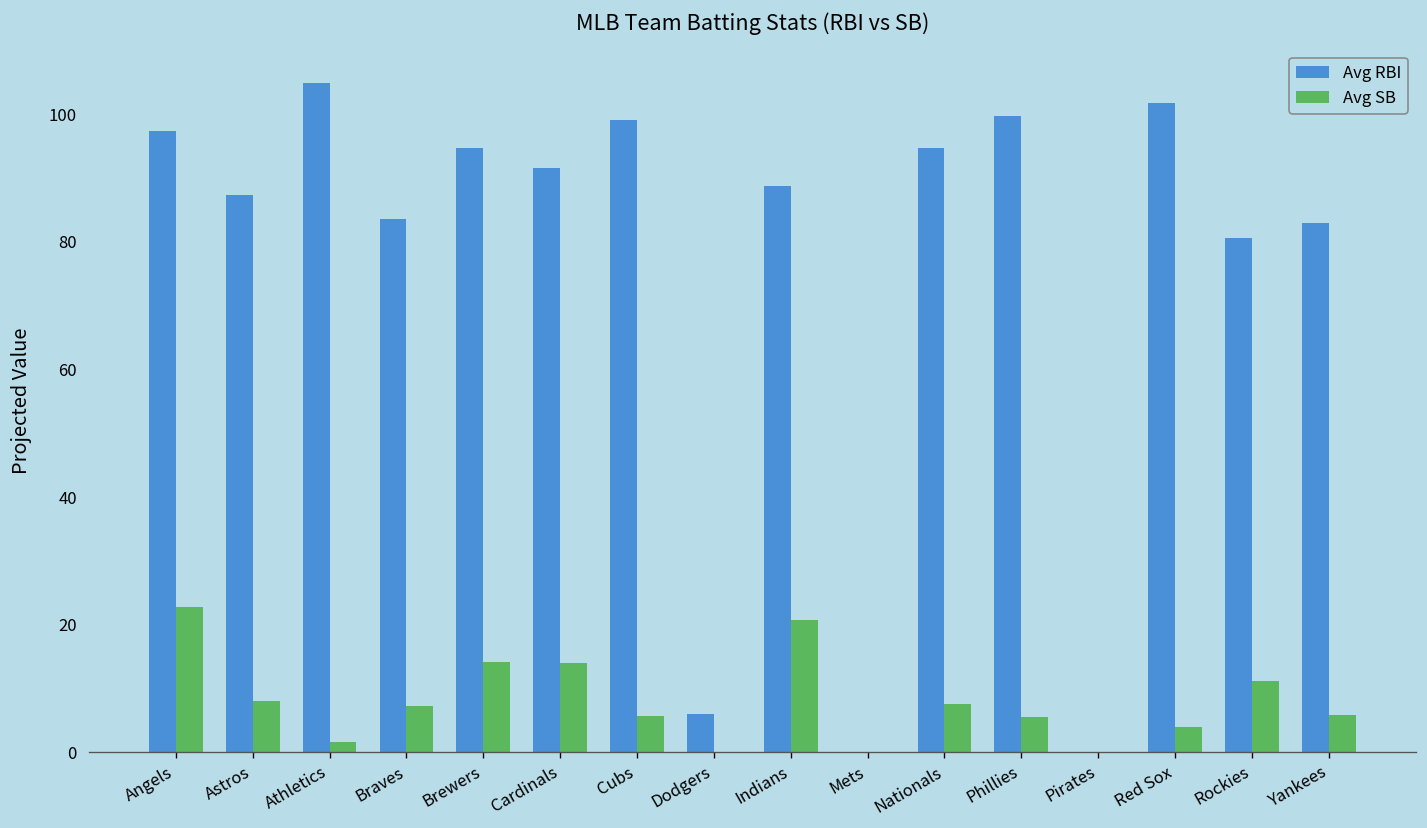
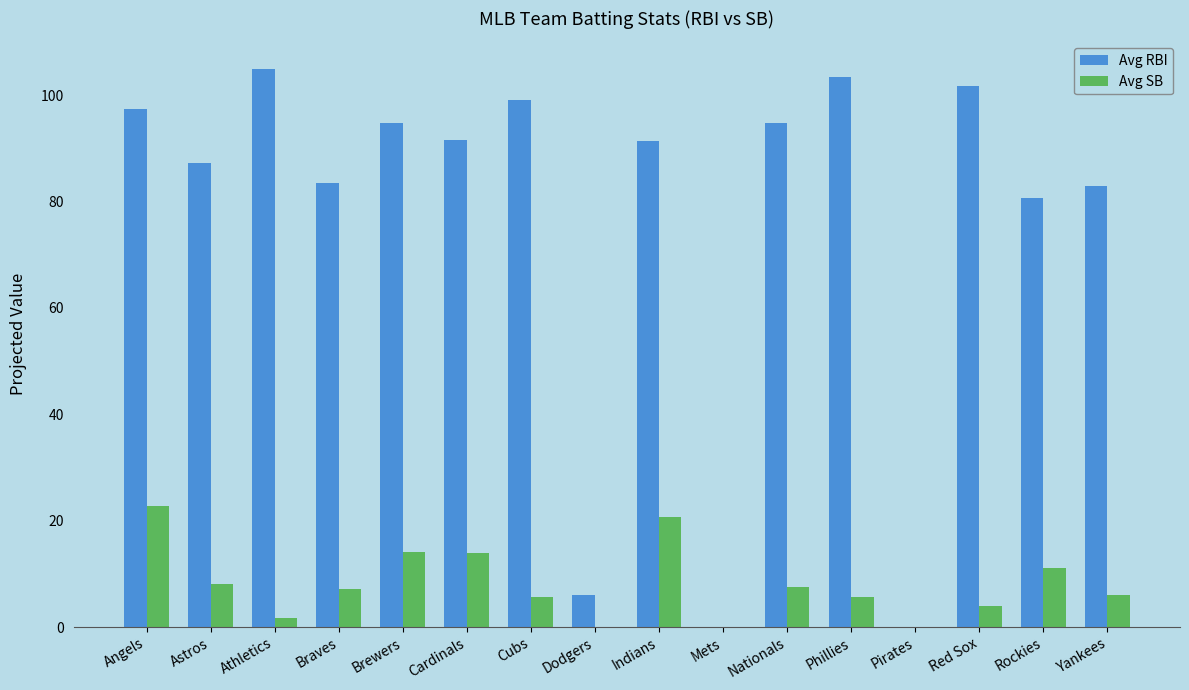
Avg RBI, Indians: 89 -> 91
Avg RBI, Phillies: 100 -> 103
